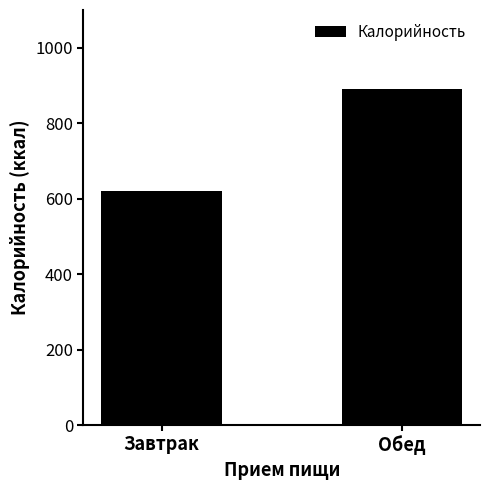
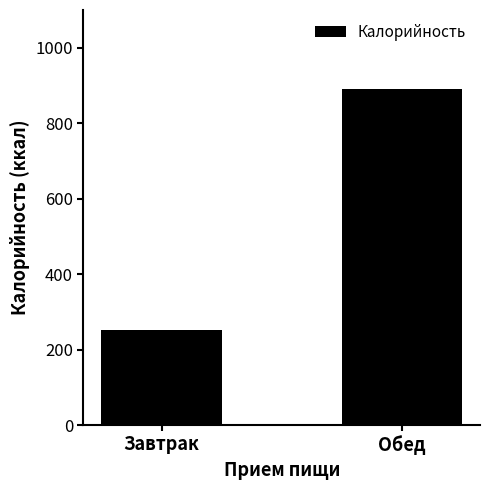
Завтрак: 620 -> 250
